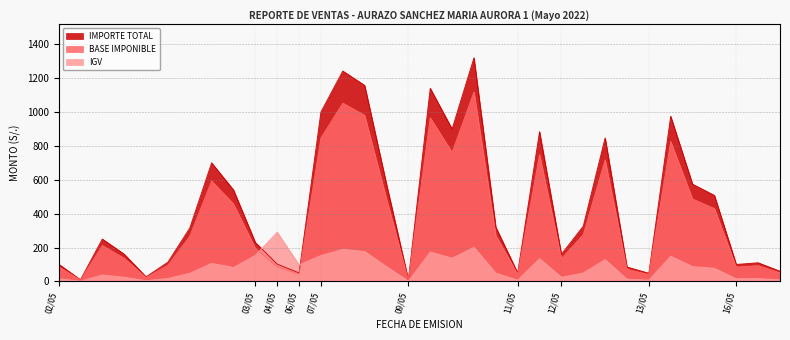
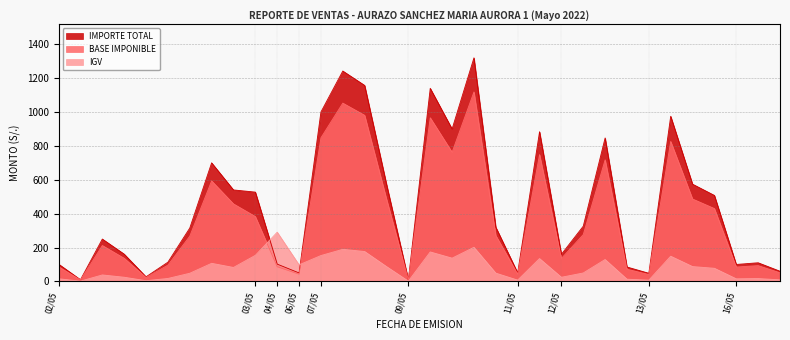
IMPORTE TOTAL, 03/05: 230 -> 530
BASE IMPONIBLE, 03/05: 190 -> 380
